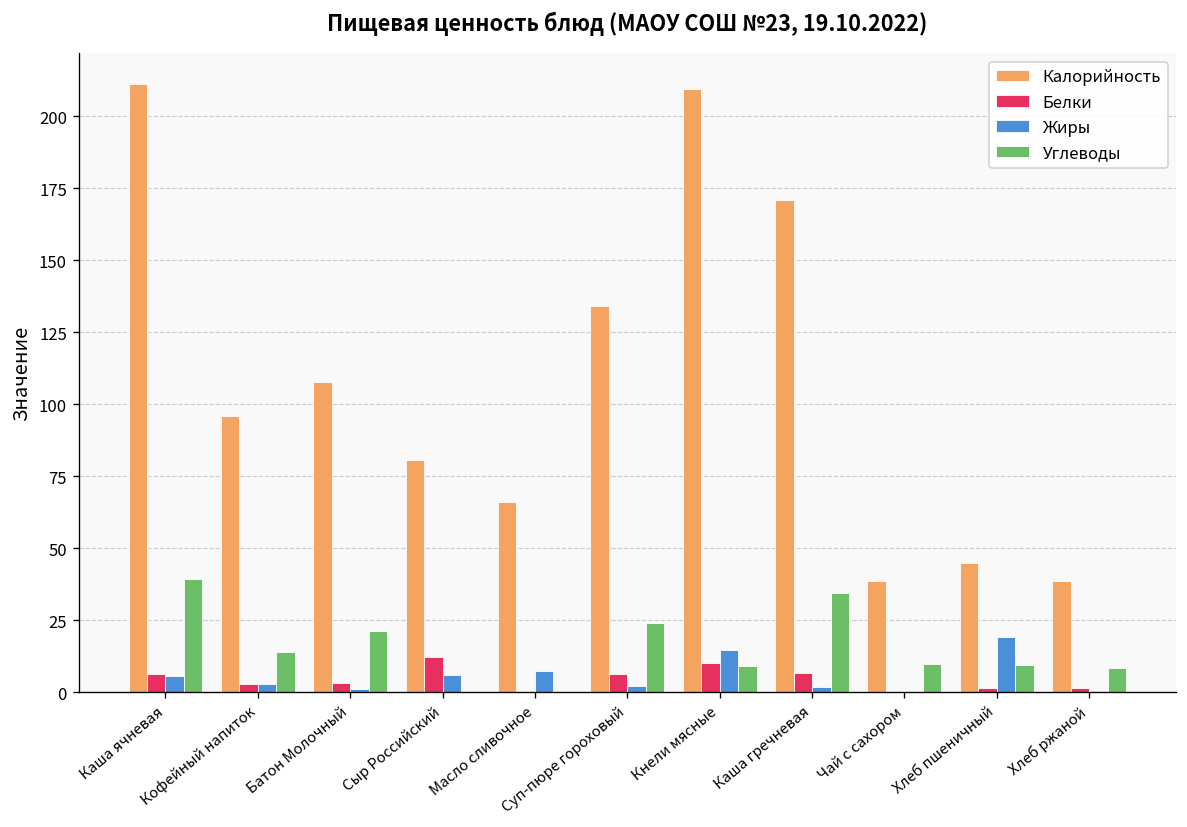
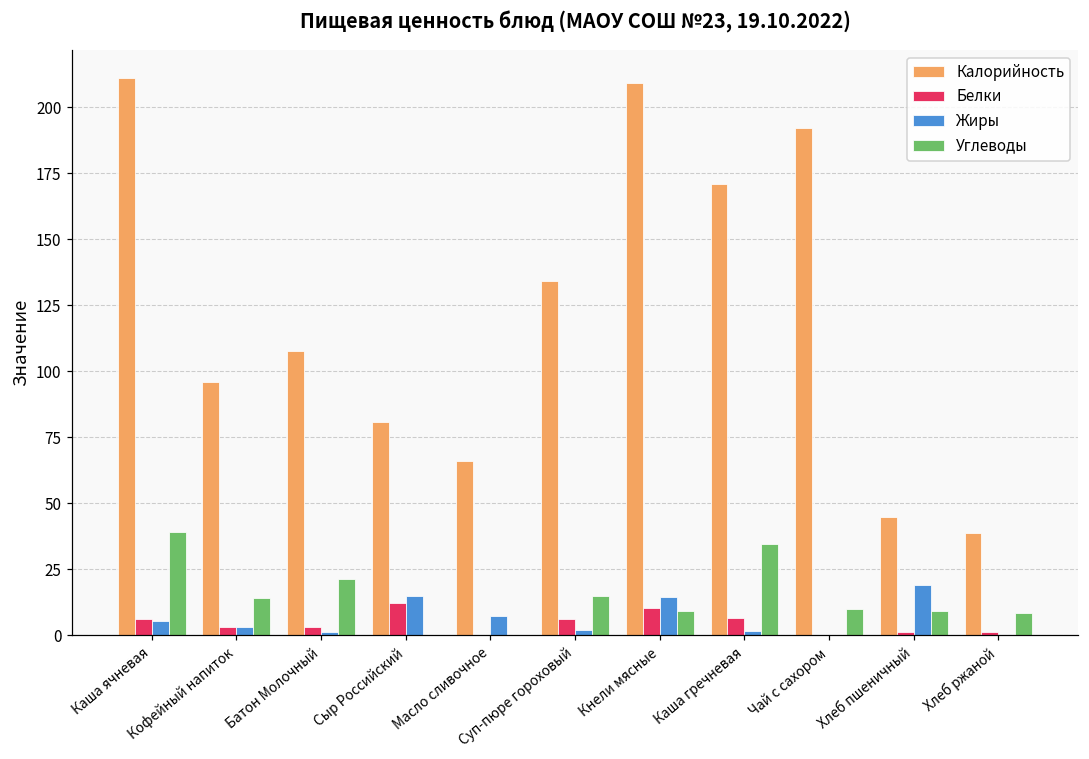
Жиры, Сыр Российский: 6 -> 15
Углеводы, Суп-пюре гороховый: 24 -> 15
Калорийность, Чай с сахором: 39 -> 192
